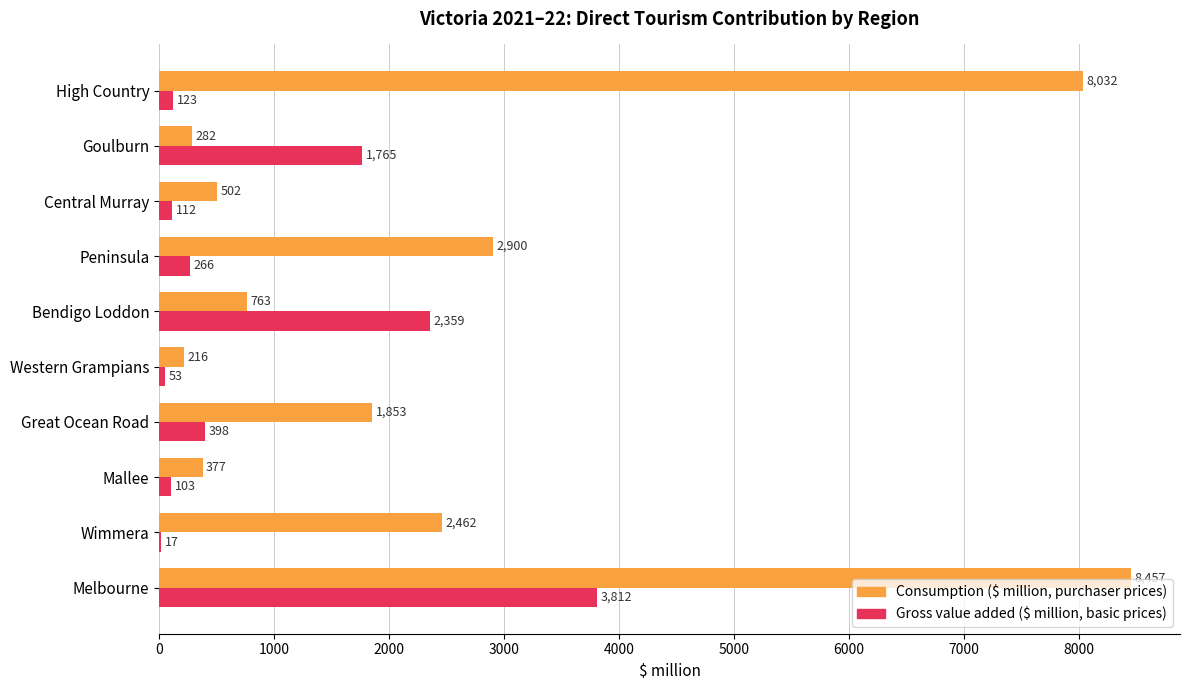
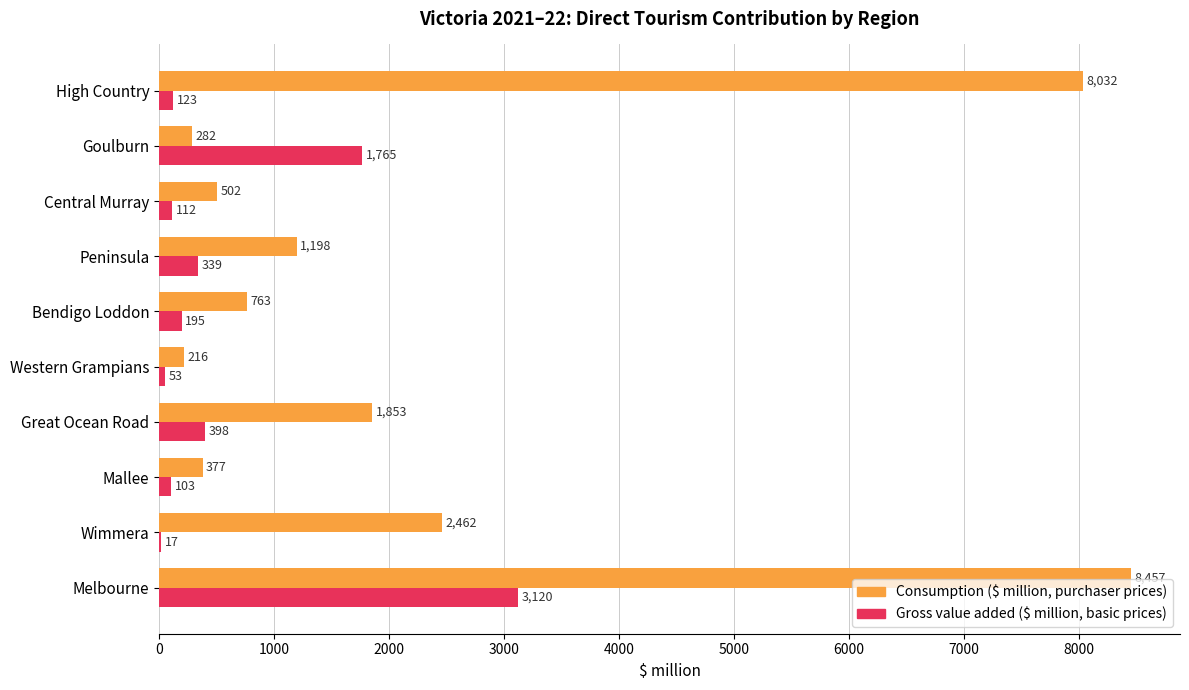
Consumption ($ million, purchaser prices), Peninsula: 2,900 -> 1,198
Gross value added ($ million, basic prices), Peninsula: 266 -> 339
Gross value added ($ million, basic prices), Bendigo Loddon: 2,359 -> 195
Gross value added ($ million, basic prices), Melbourne: 3,812 -> 3,120
